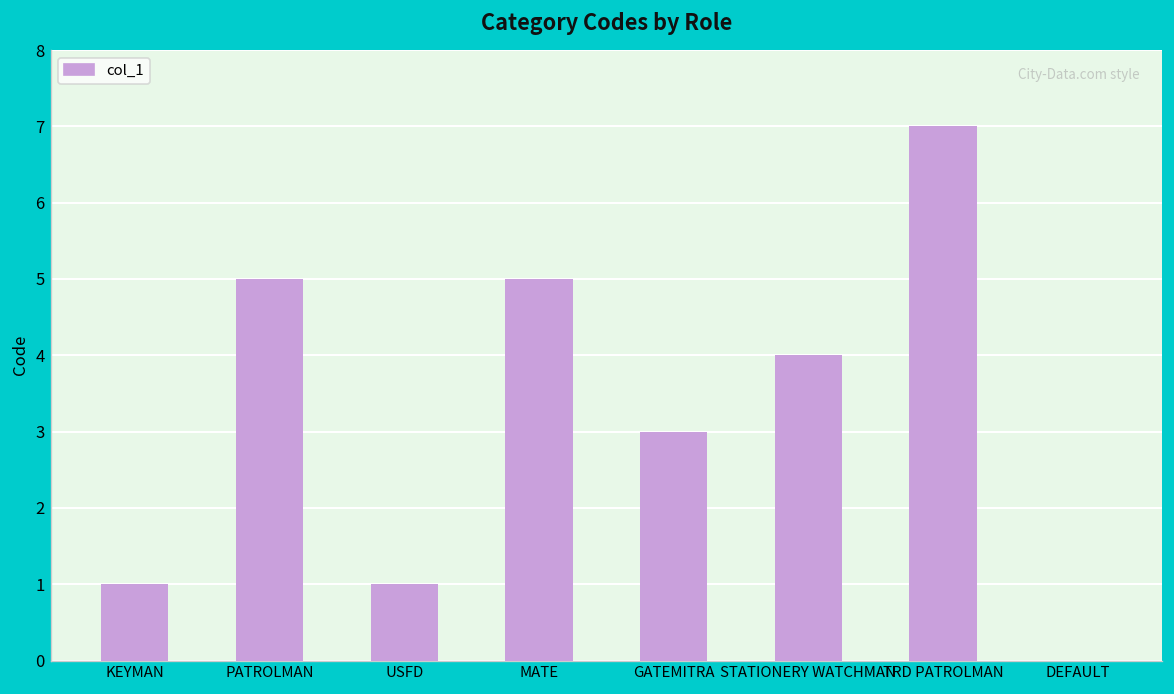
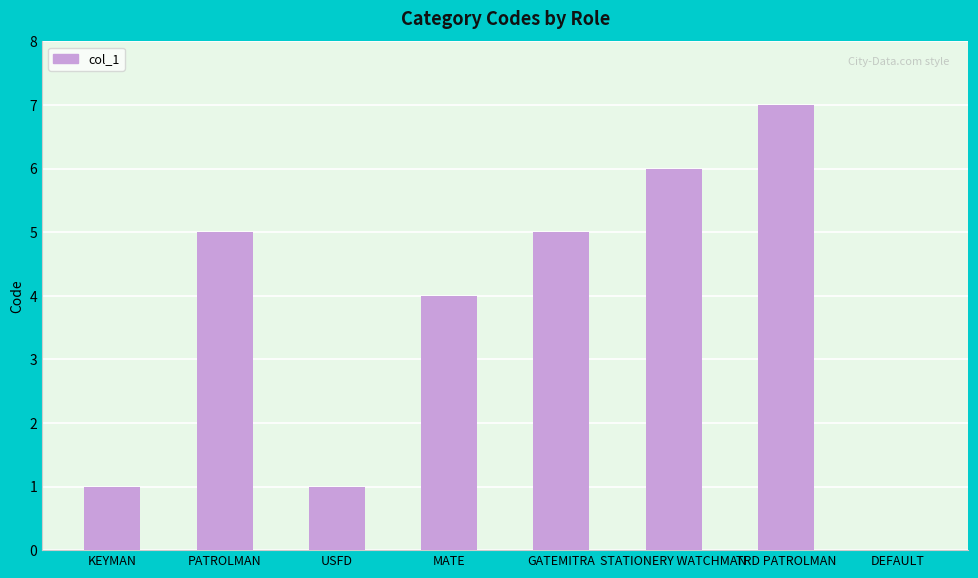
MATE: 5 -> 4
GATEMITRA: 3 -> 5
STATIONERY WATCHMAN: 4 -> 6
